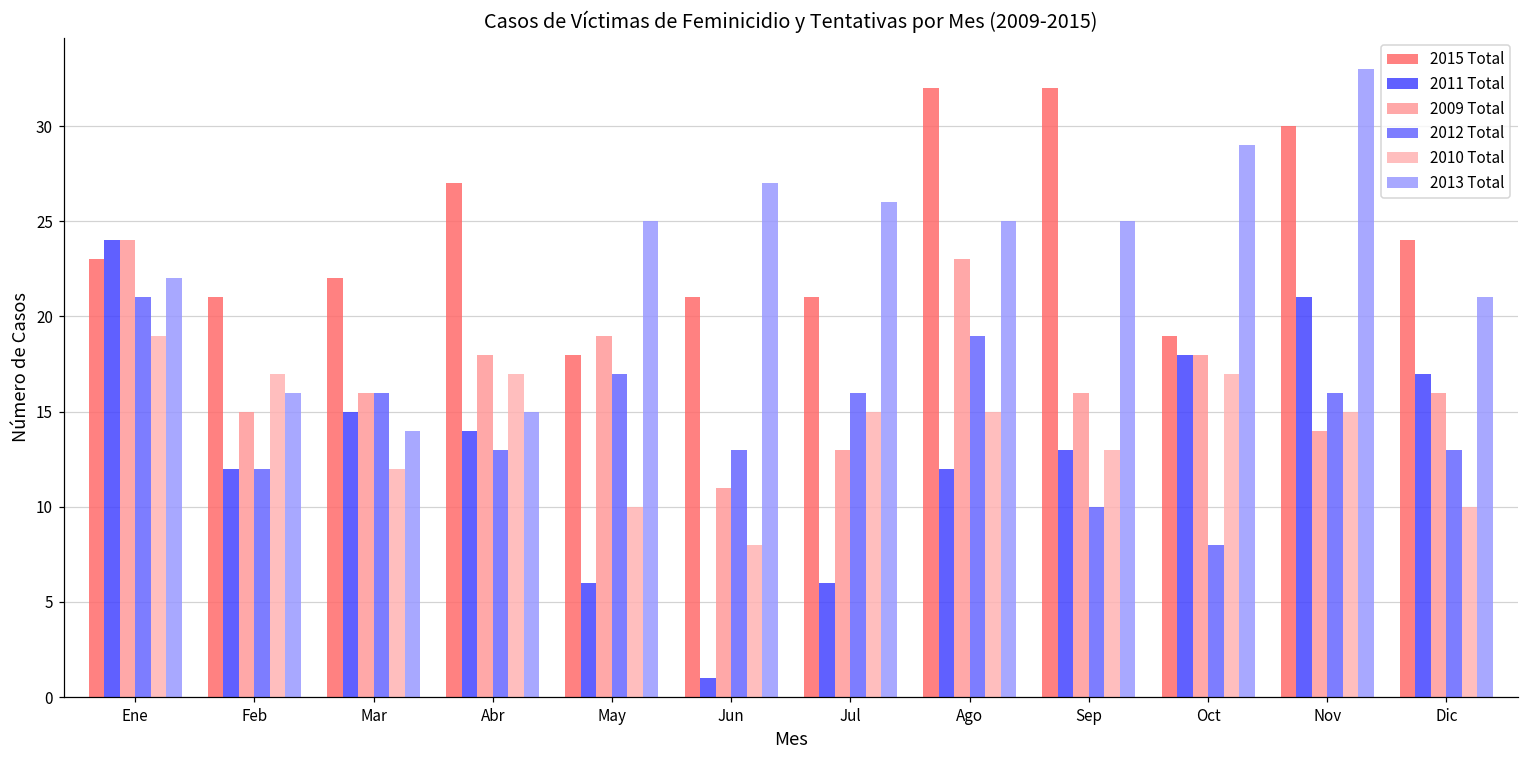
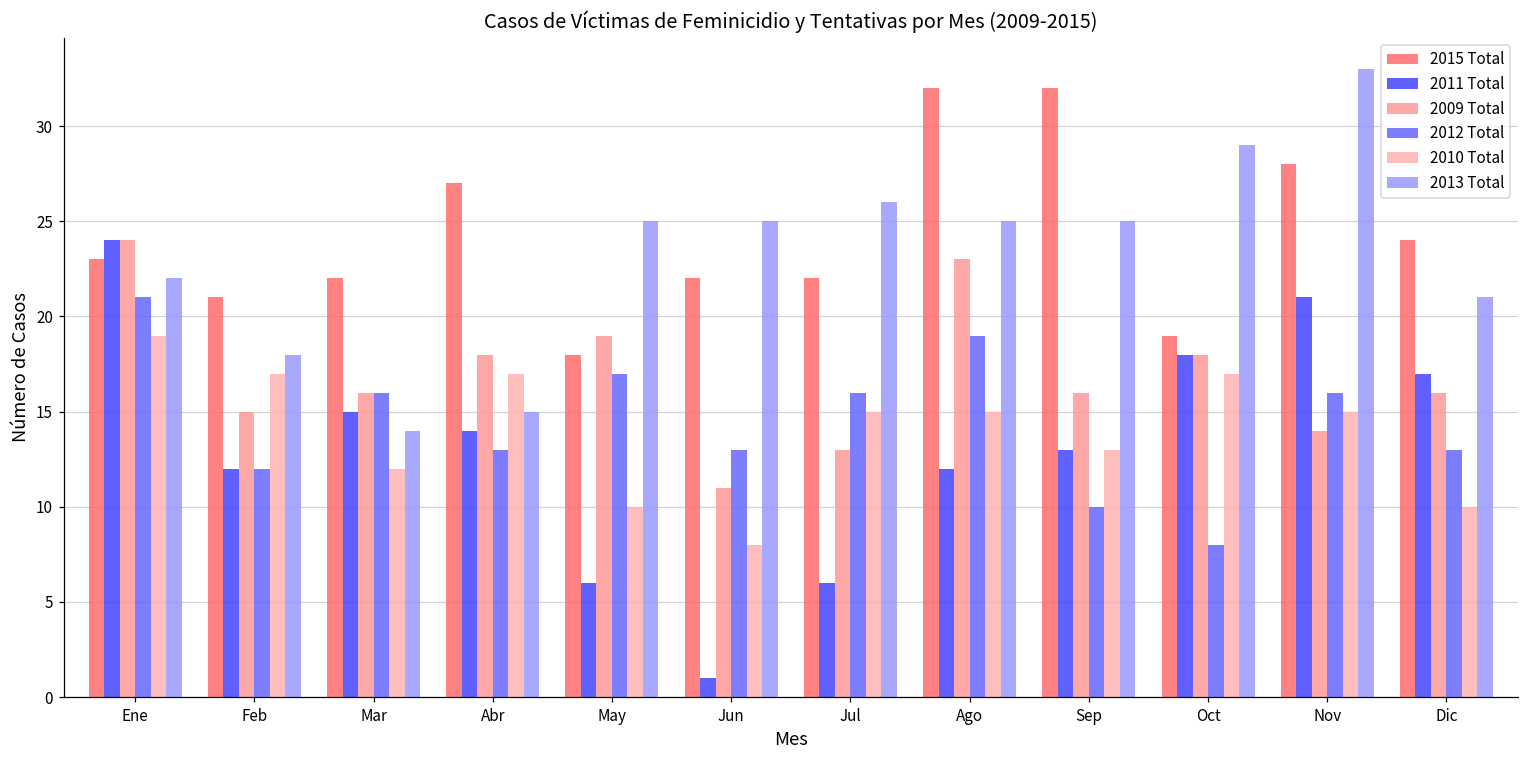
2013 Total, Feb: 16 -> 18
2015 Total, Jun: 21 -> 22
2013 Total, Jun: 27 -> 25
2015 Total, Jul: 21 -> 22
2015 Total, Nov: 30 -> 28
